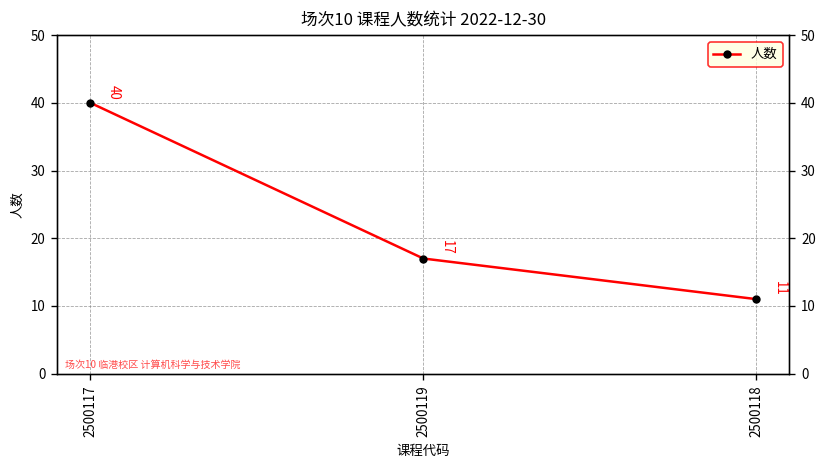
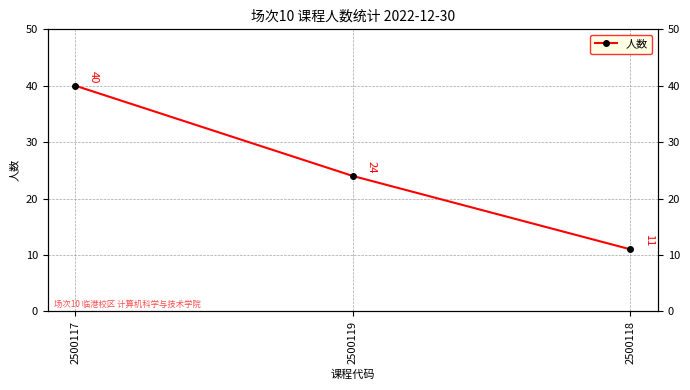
2500119: 17 -> 24
